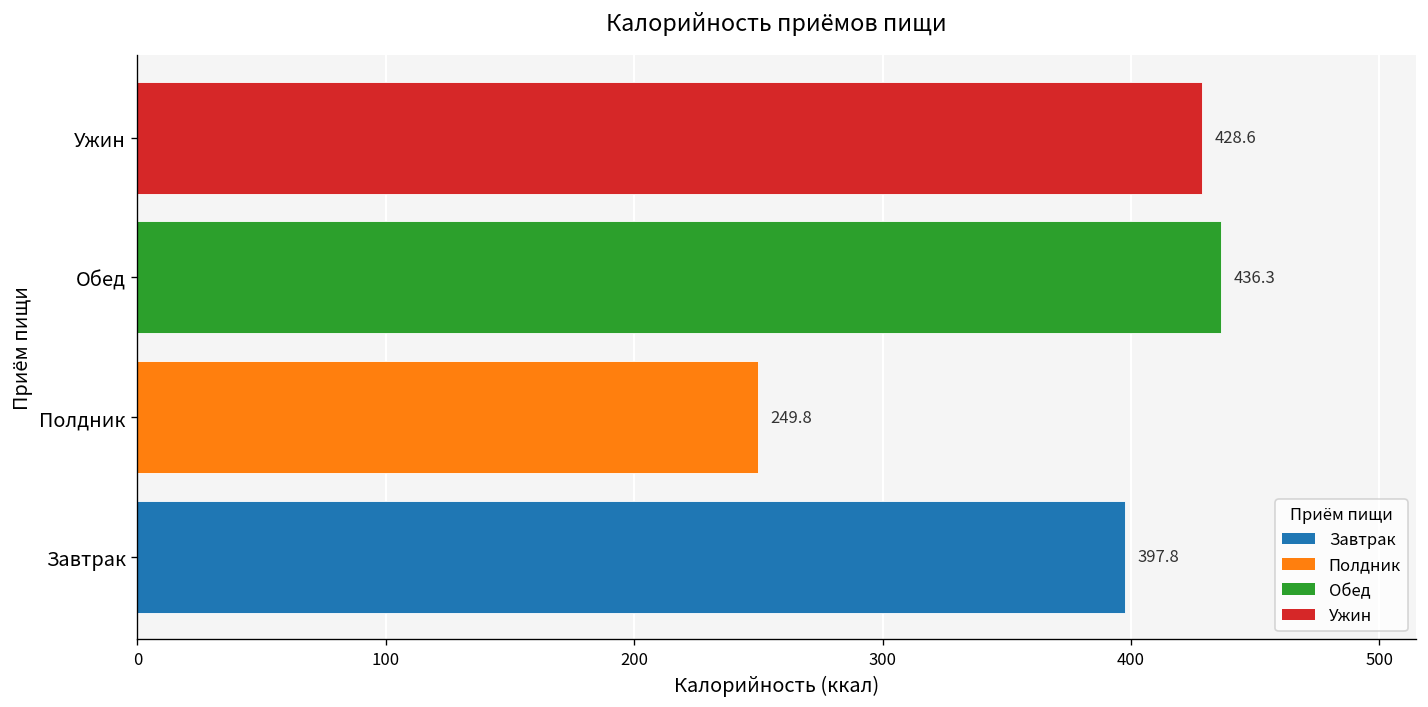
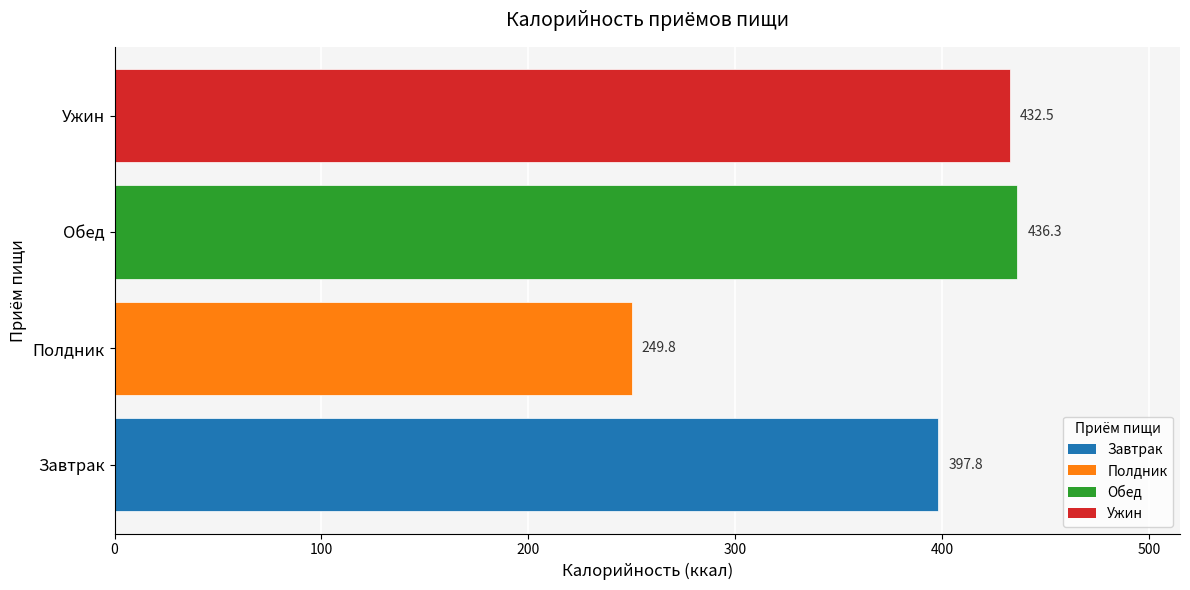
Ужин: 428.6 -> 432.5
